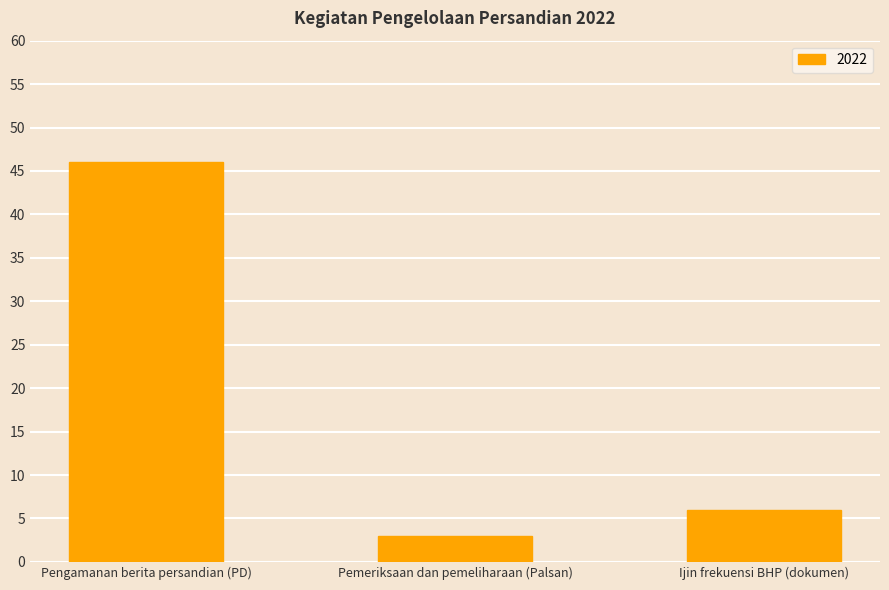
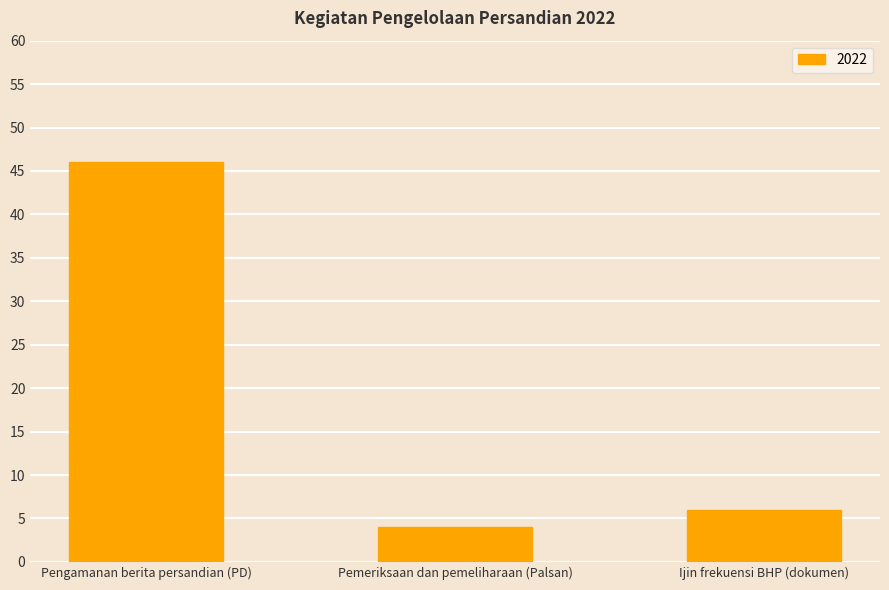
Pemeriksaan dan pemeliharaan (Palsan): 3 -> 4
